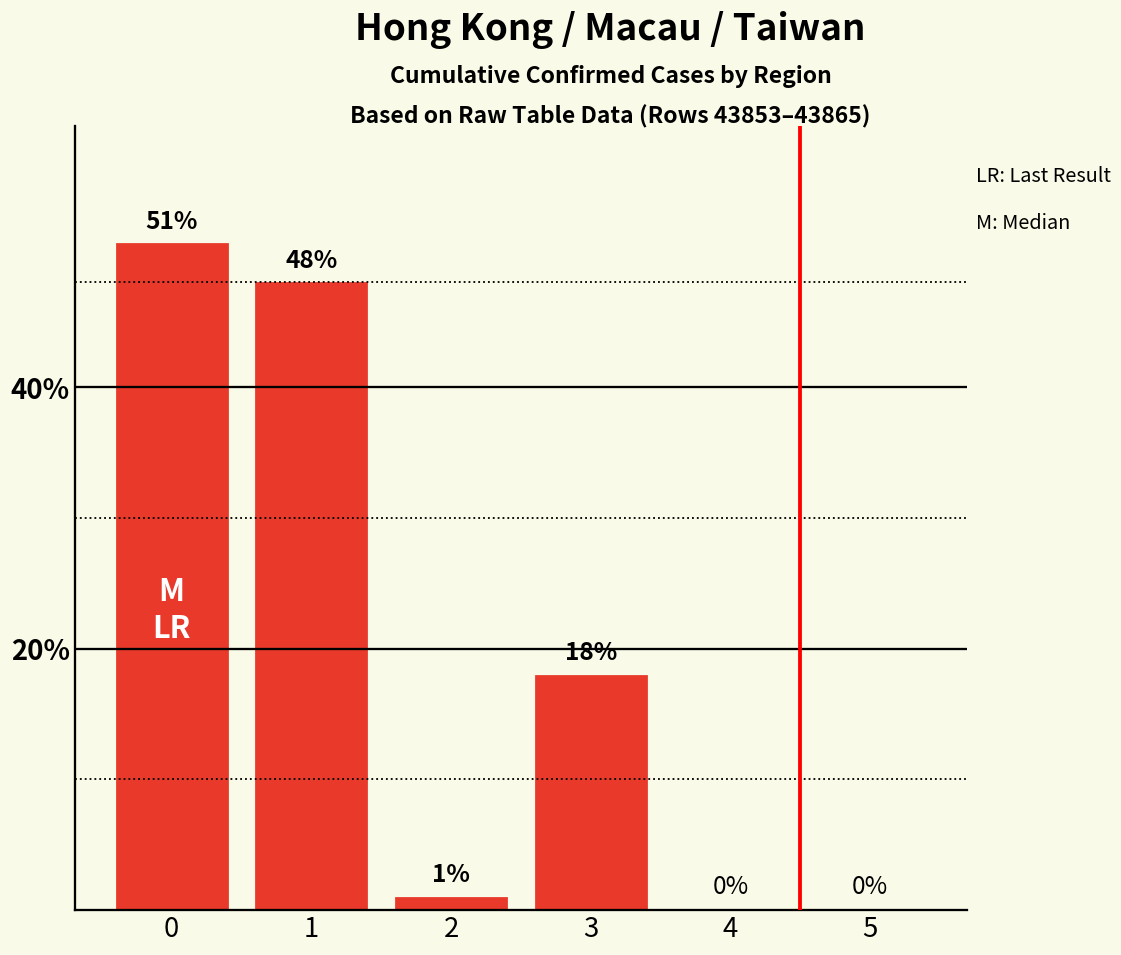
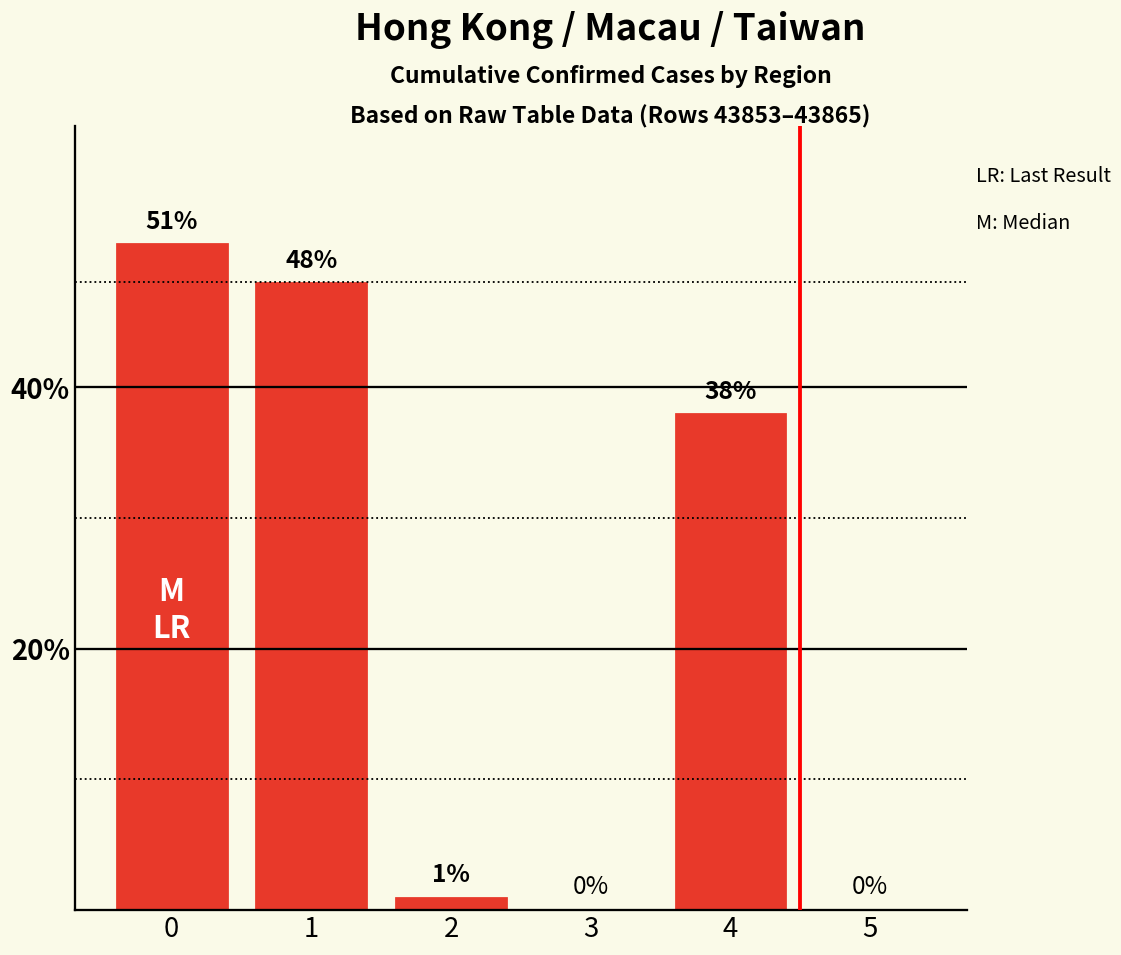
3: 18% -> 0%
4: 0% -> 38%
